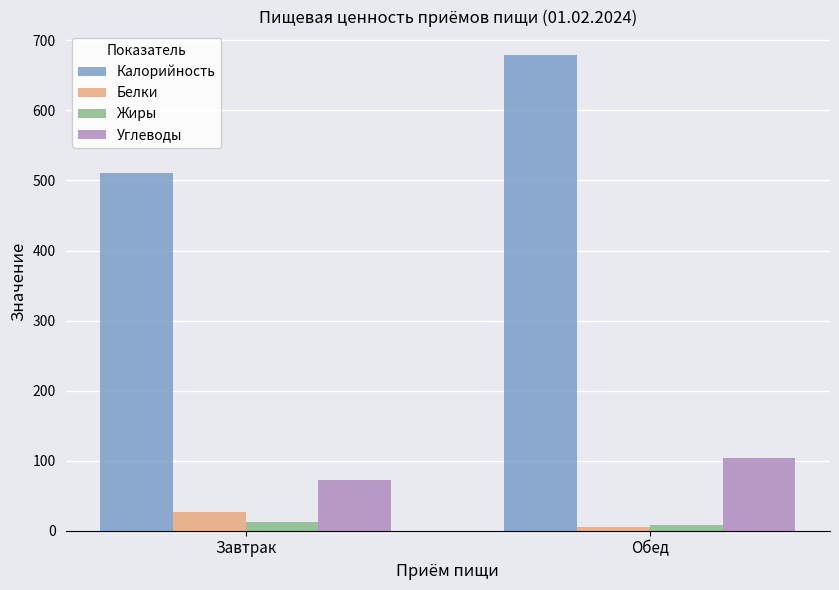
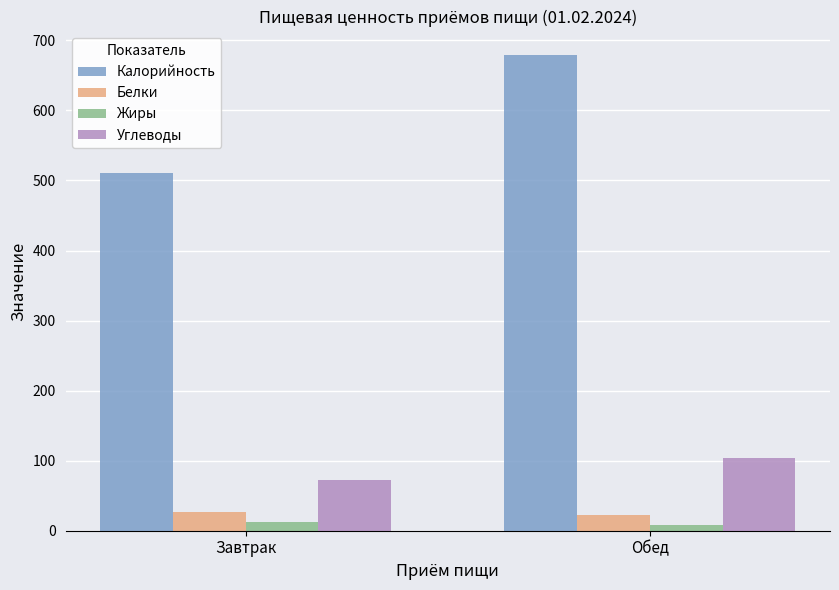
Белки, Обед: 10 -> 20
